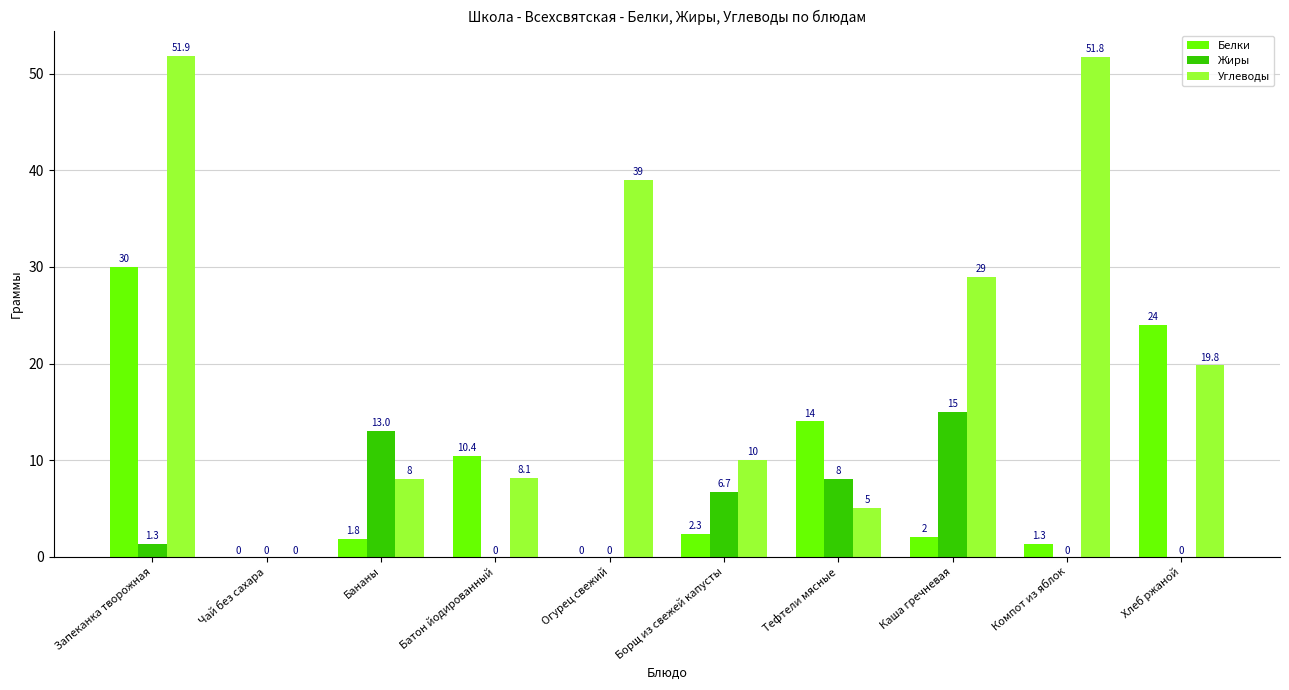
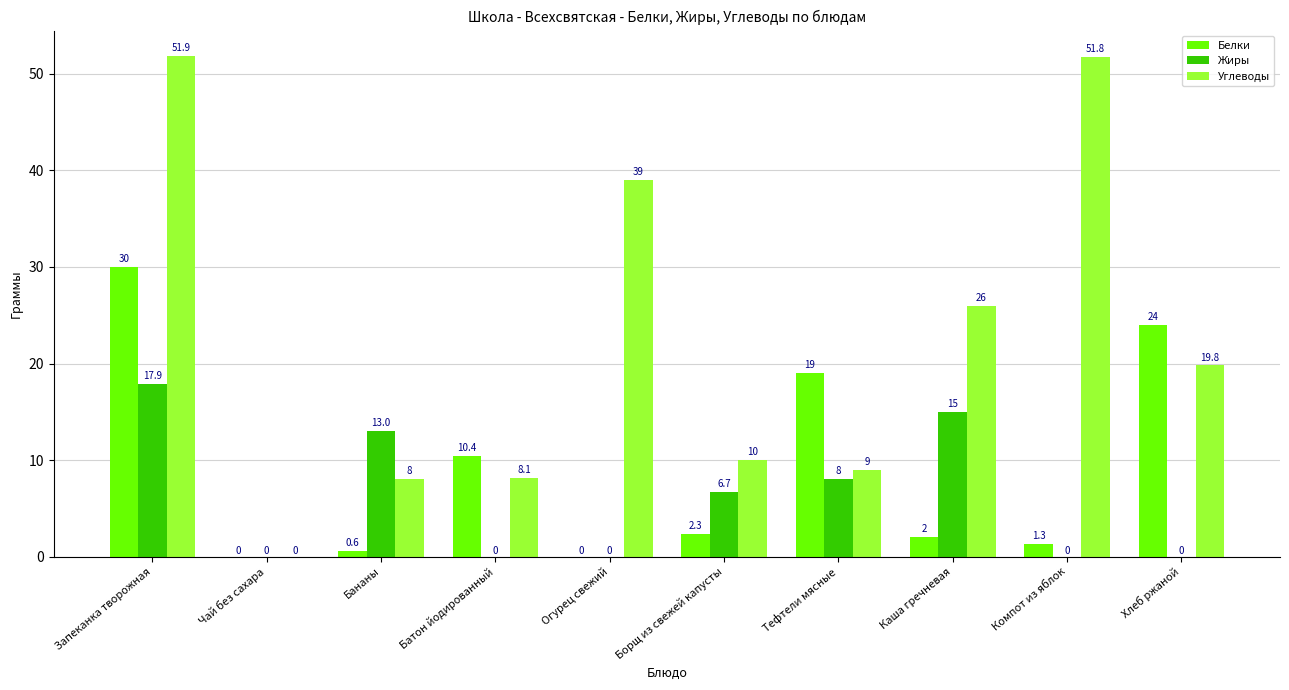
Жиры, Запеканка творожная: 1.3 -> 17.9
Белки, Бананы: 1.8 -> 0.6
Белки, Тефтели мясные: 14 -> 19
Углеводы, Тефтели мясные: 5 -> 9
Углеводы, Каша гречневая: 29 -> 26
